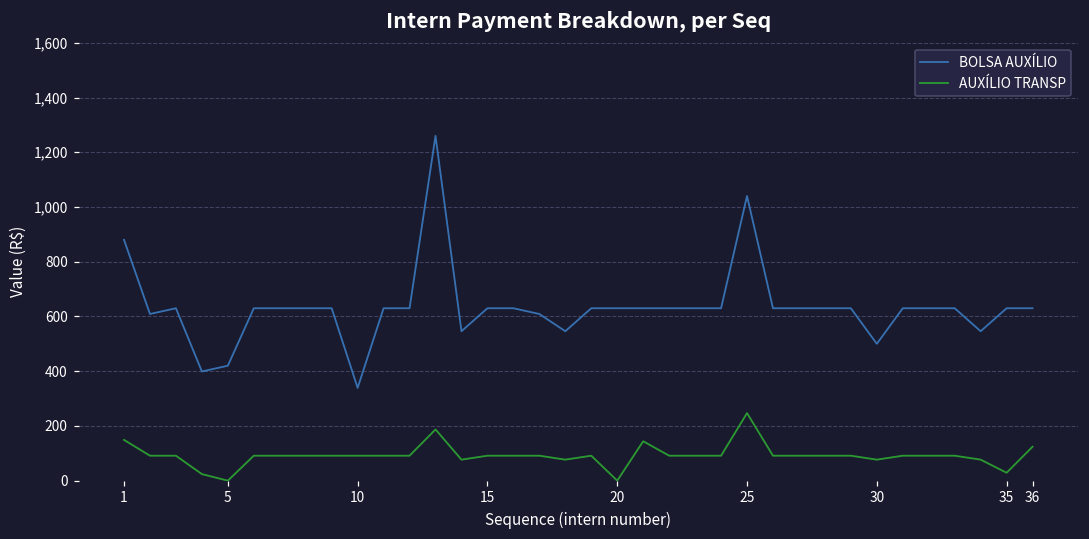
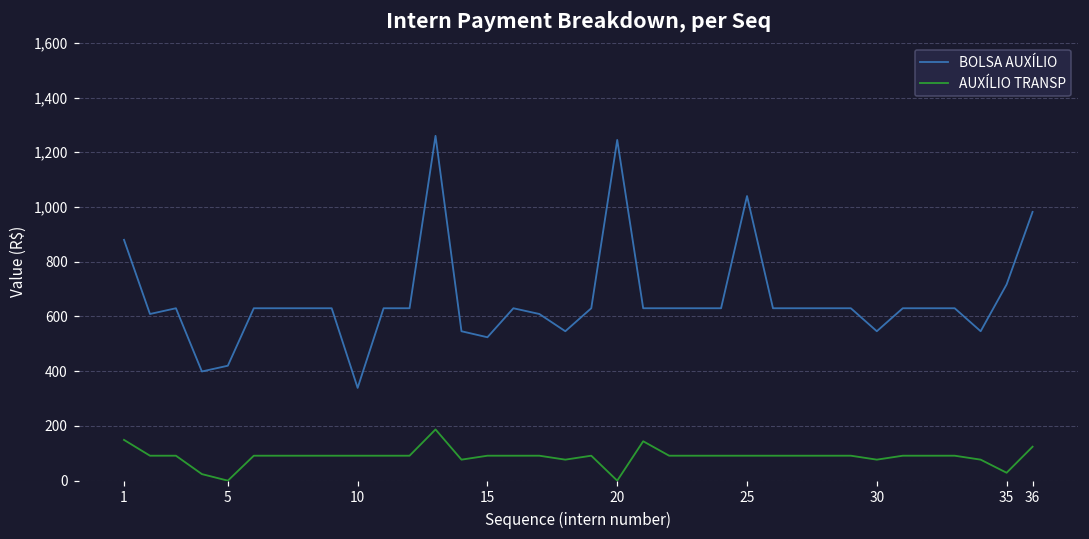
BOLSA AUXÍLIO, 15: 630 -> 520
BOLSA AUXÍLIO, 20: 630 -> 1,250
AUXÍLIO TRANSP, 25: 250 -> 90
BOLSA AUXÍLIO, 30: 500 -> 550
BOLSA AUXÍLIO, 35: 630 -> 720
BOLSA AUXÍLIO, 36: 630 -> 980
